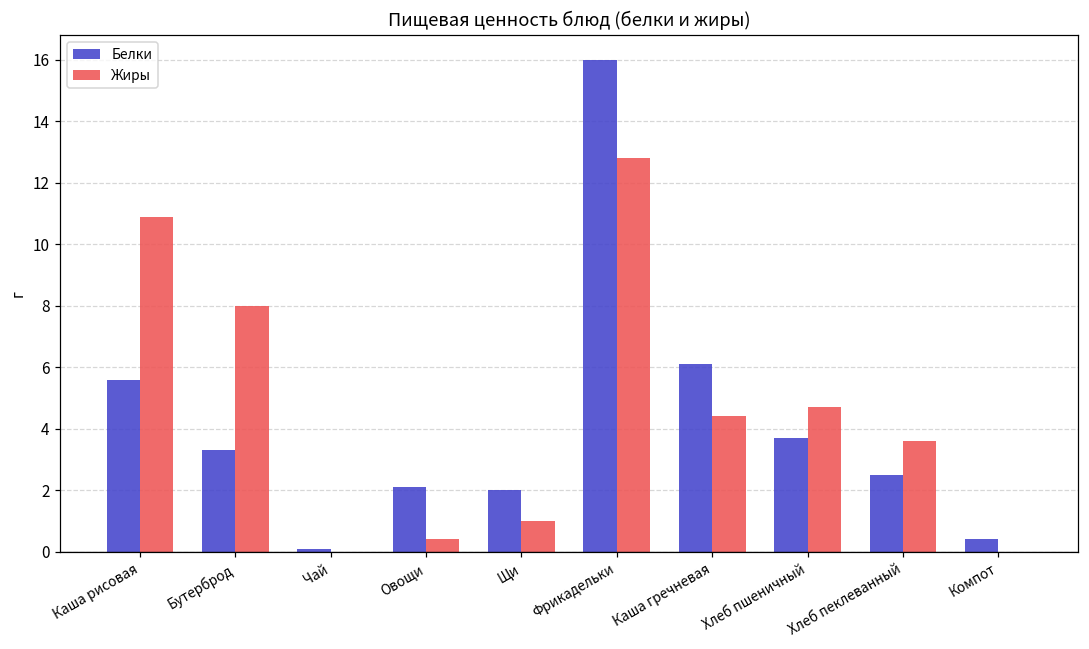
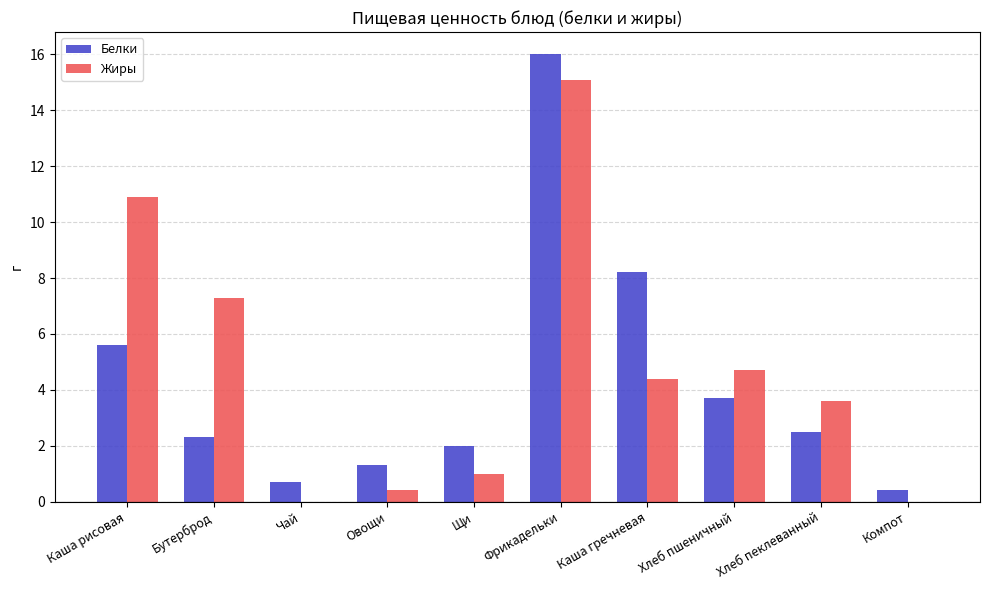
Белки, Бутерброд: 3.3 -> 2.3
Жиры, Бутерброд: 8.0 -> 7.3
Белки, Чай: 0.1 -> 0.7
Белки, Овощи: 2.1 -> 1.3
Жиры, Фрикадельки: 12.8 -> 15.1
Белки, Каша гречневая: 6.1 -> 8.2
